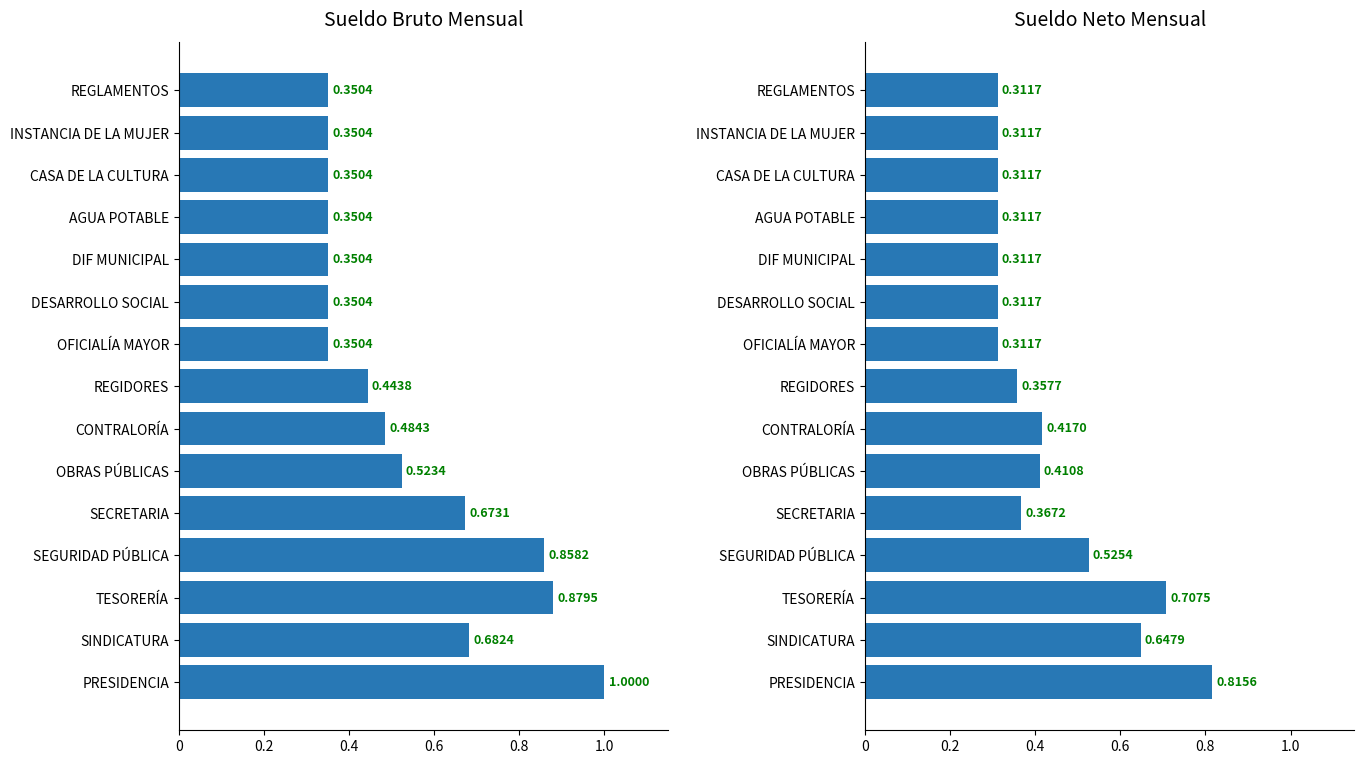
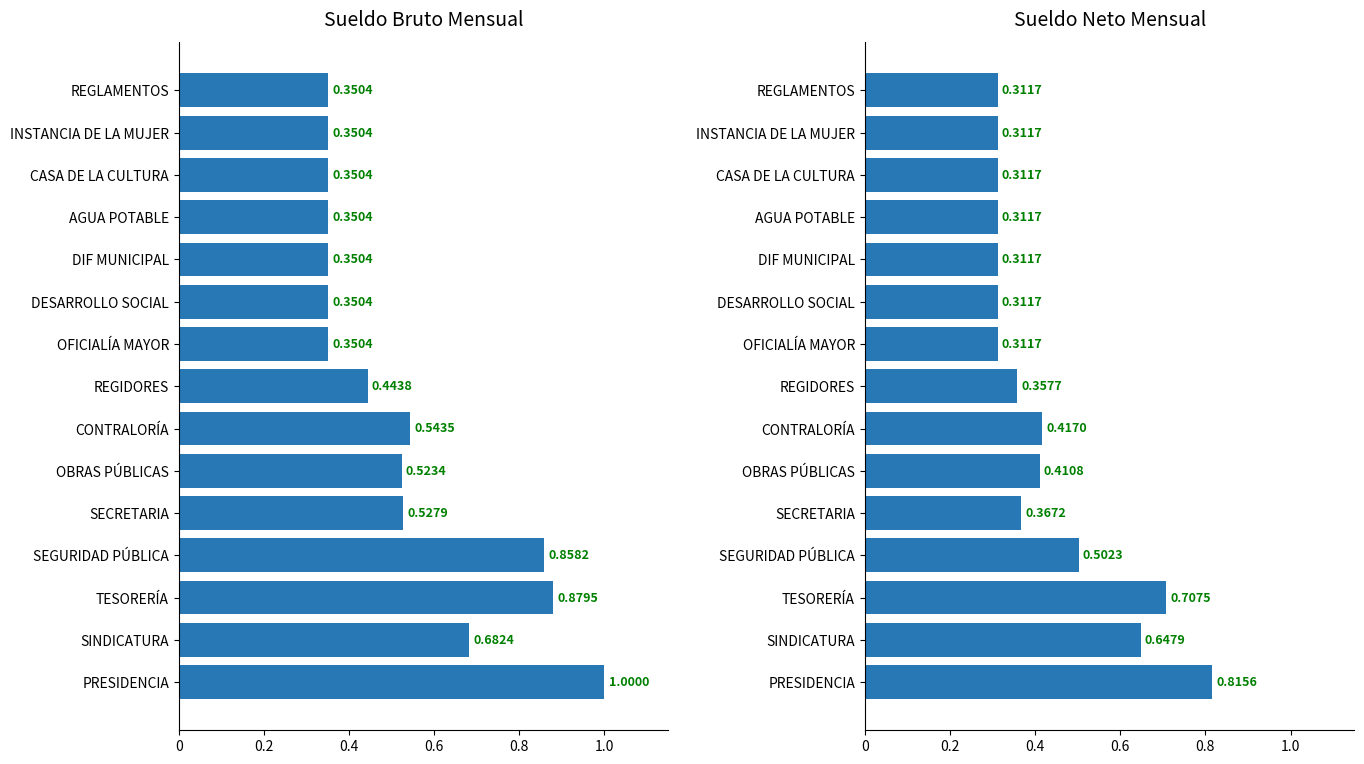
Sueldo Bruto Mensual, CONTRALORÍA: 0.4843 -> 0.5435
Sueldo Bruto Mensual, SECRETARIA: 0.6731 -> 0.5279
Sueldo Neto Mensual, SEGURIDAD PÚBLICA: 0.5254 -> 0.5023
